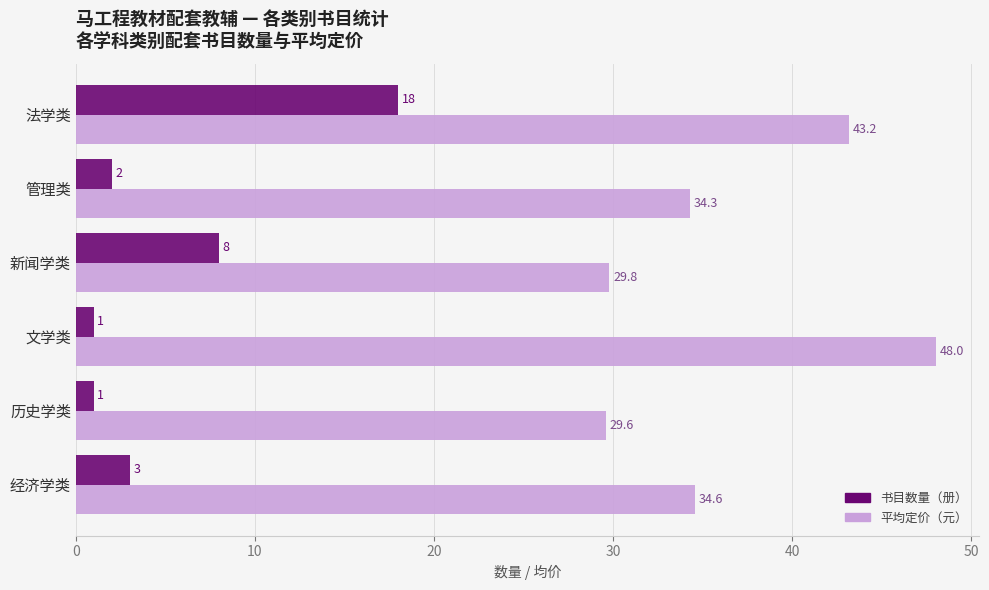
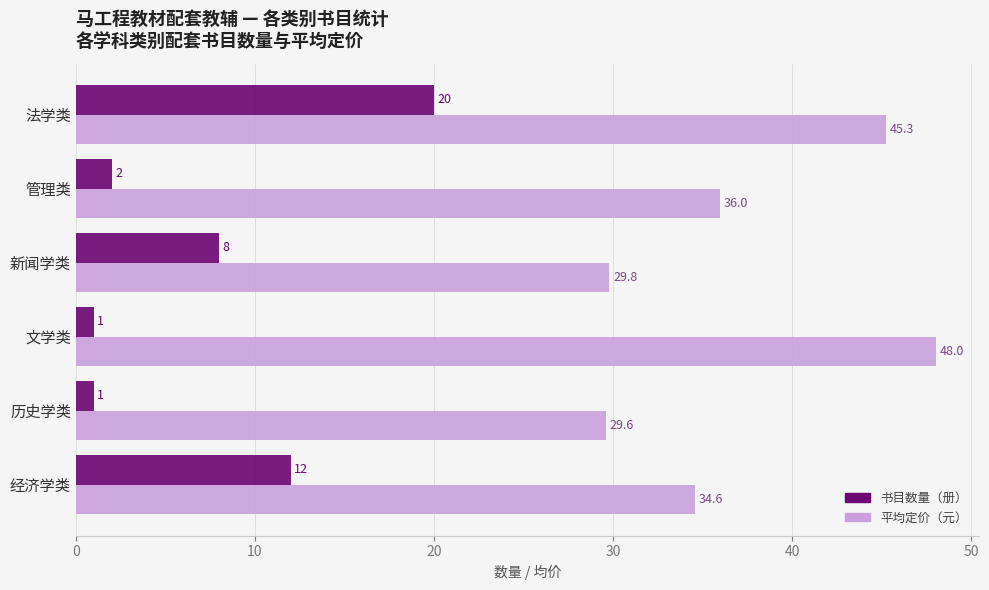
书目数量（册）, 法学类: 18 -> 20
平均定价（元）, 法学类: 43.2 -> 45.3
平均定价（元）, 管理类: 34.3 -> 36.0
书目数量（册）, 经济学类: 3 -> 12
